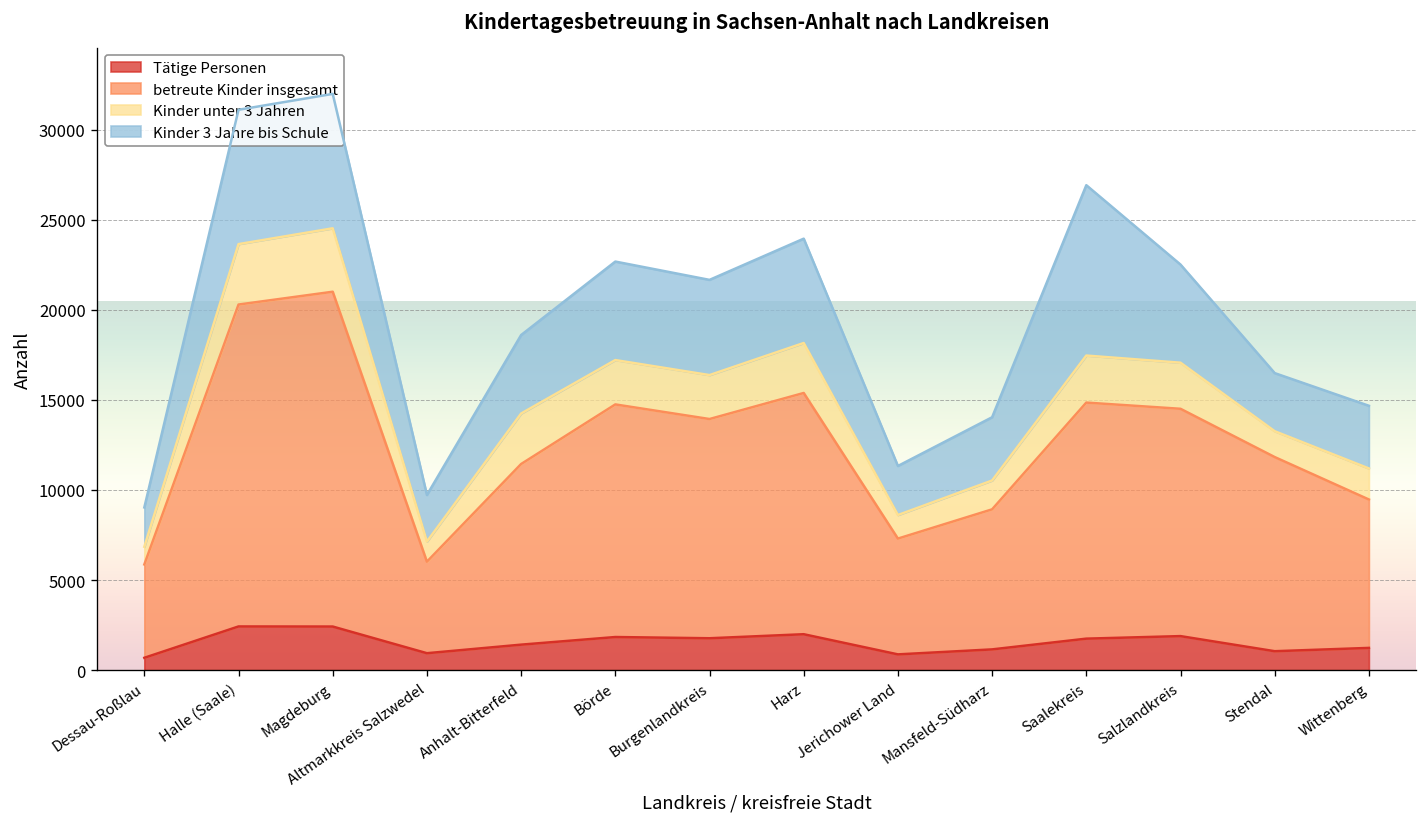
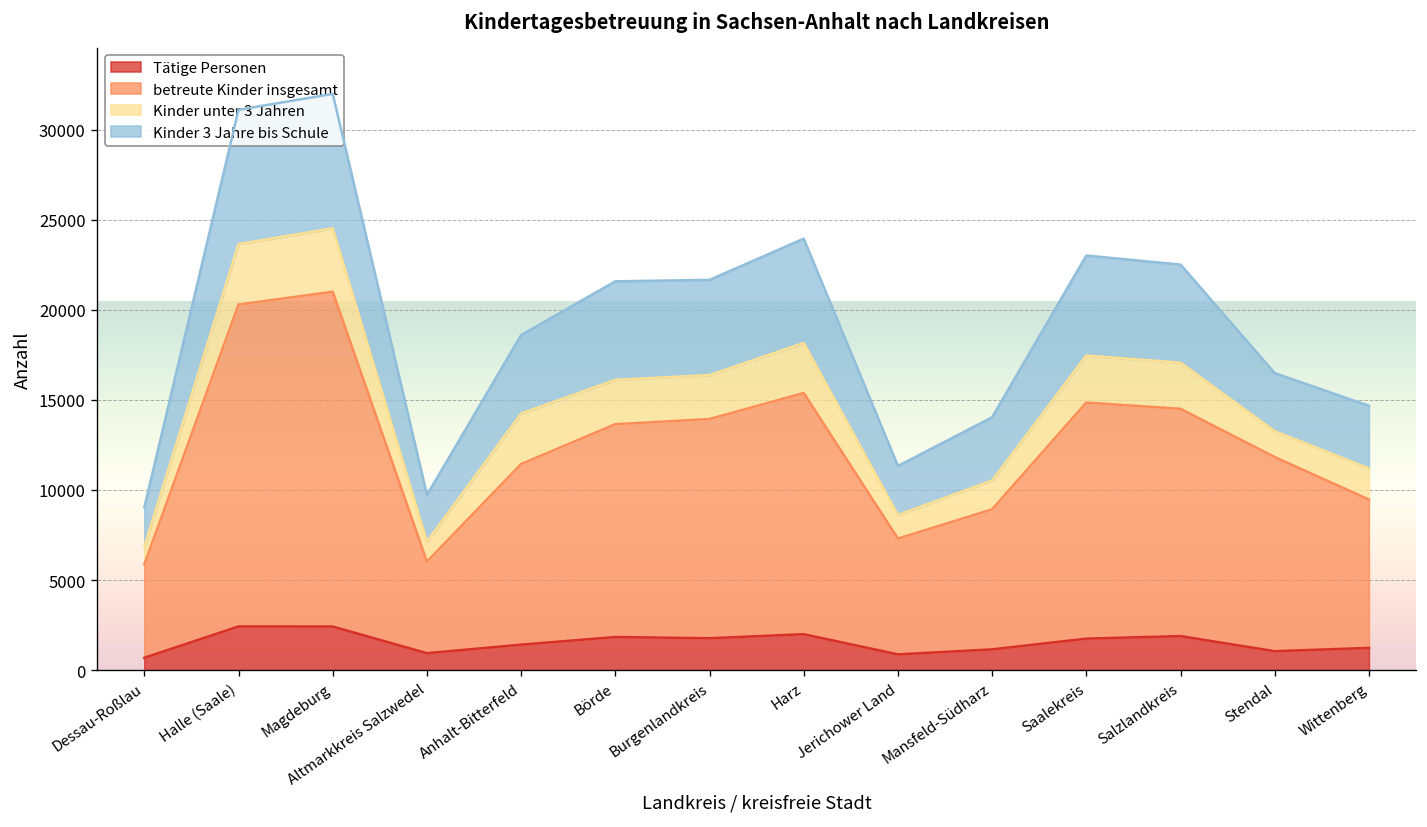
betreute Kinder insgesamt, Börde: 12900 -> 11800
Kinder 3 Jahre bis Schule, Saalekreis: 9500 -> 5600
